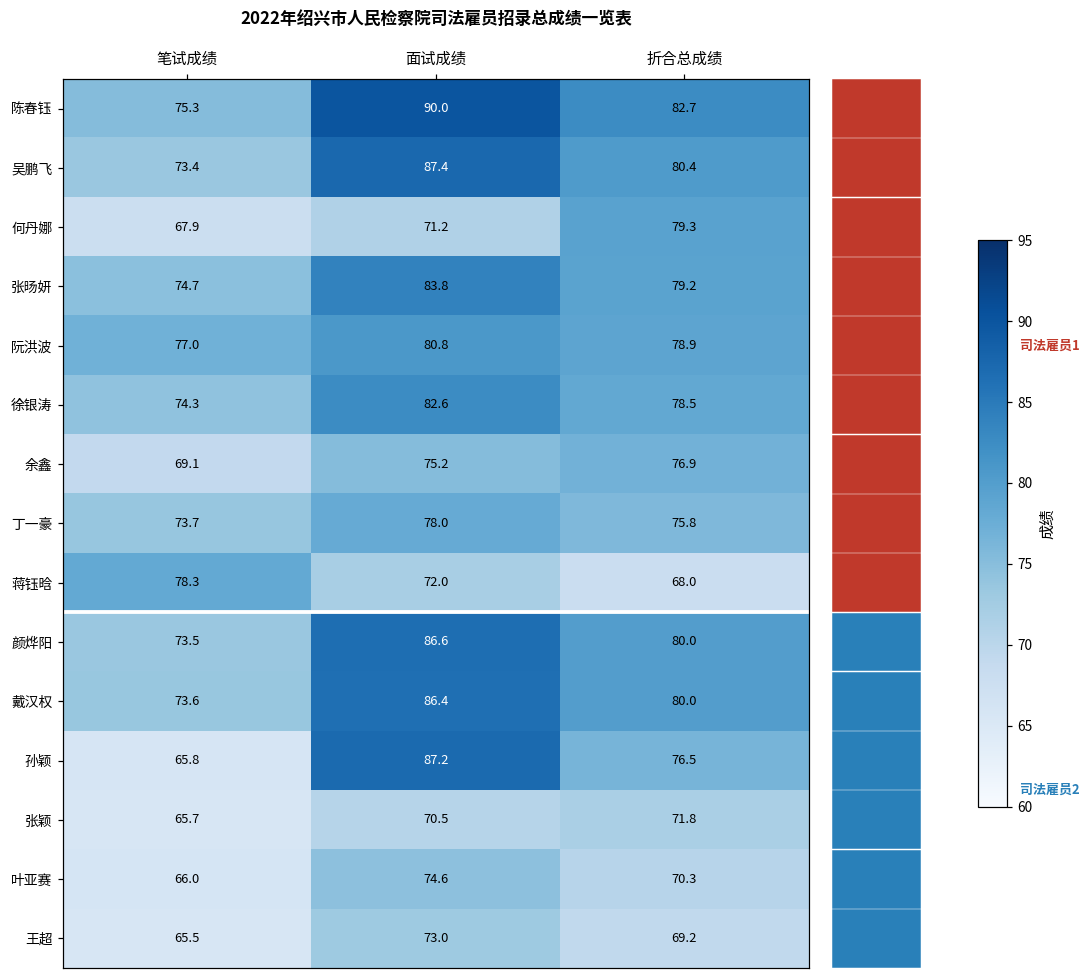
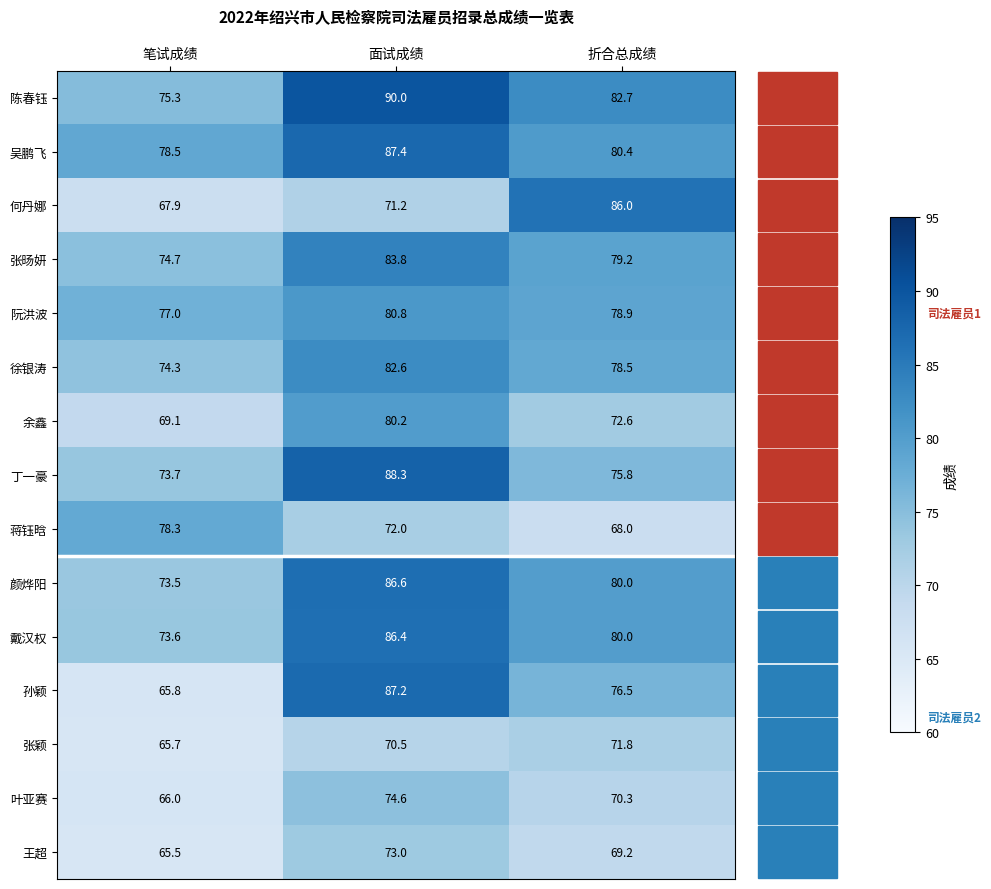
吴鹏飞, 笔试成绩: 73.4 -> 78.5
何丹娜, 折合总成绩: 79.3 -> 86.0
余鑫, 面试成绩: 75.2 -> 80.2
余鑫, 折合总成绩: 76.9 -> 72.6
丁一豪, 面试成绩: 78.0 -> 88.3
